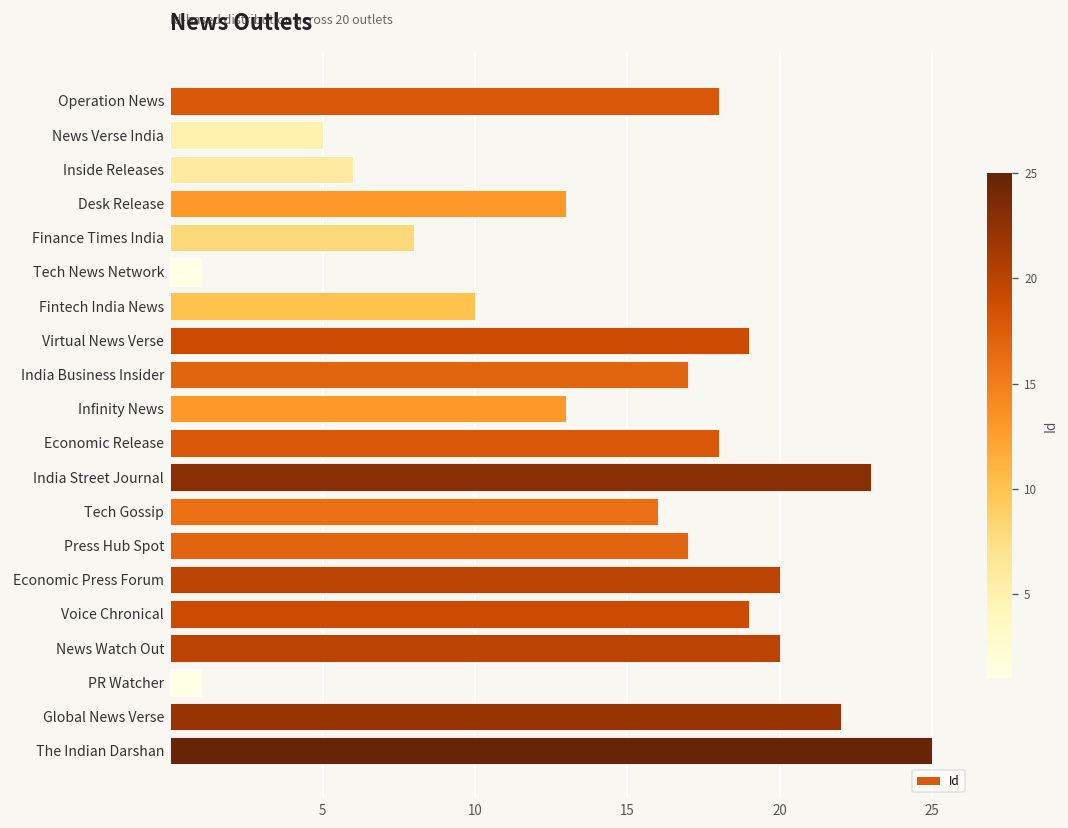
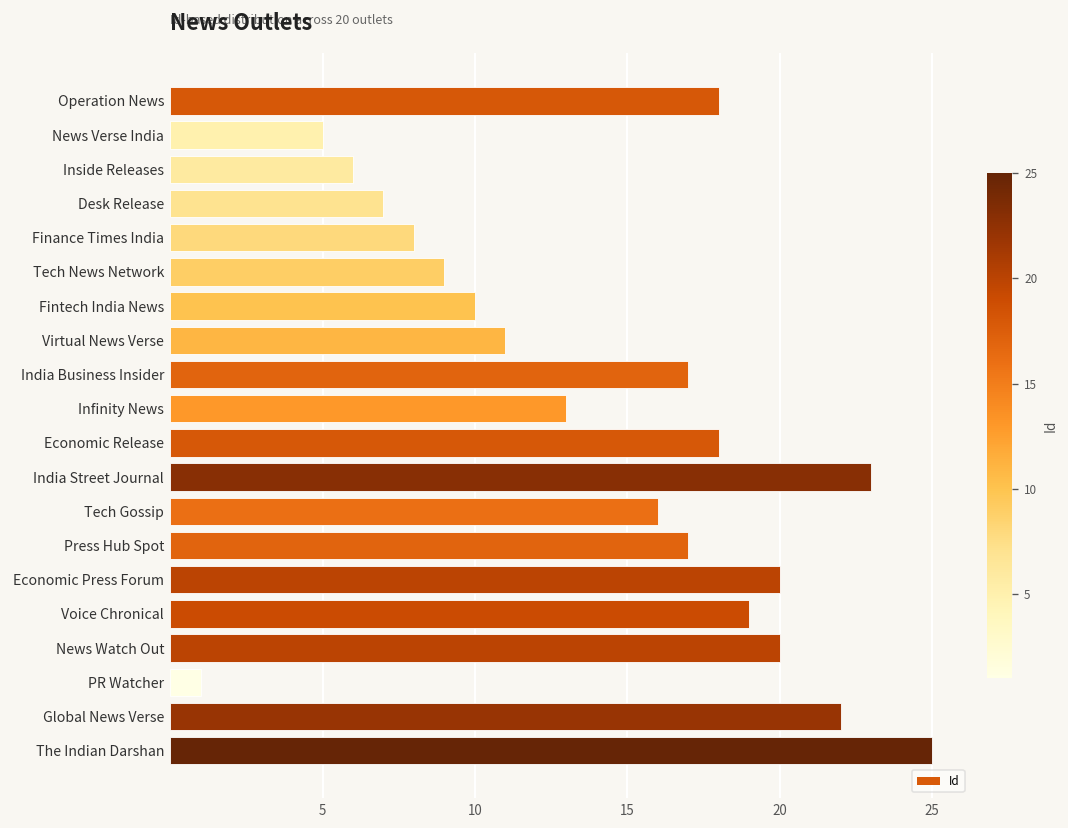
Desk Release: 13 -> 7
Tech News Network: 1 -> 9
Virtual News Verse: 19 -> 11
